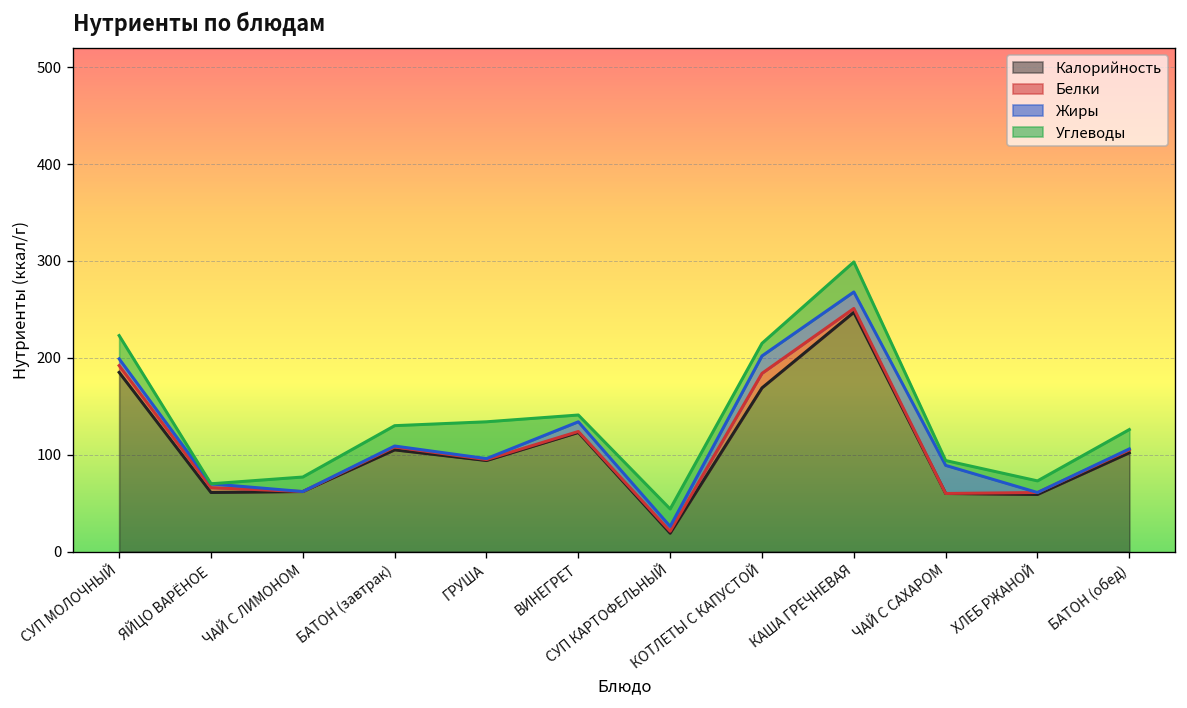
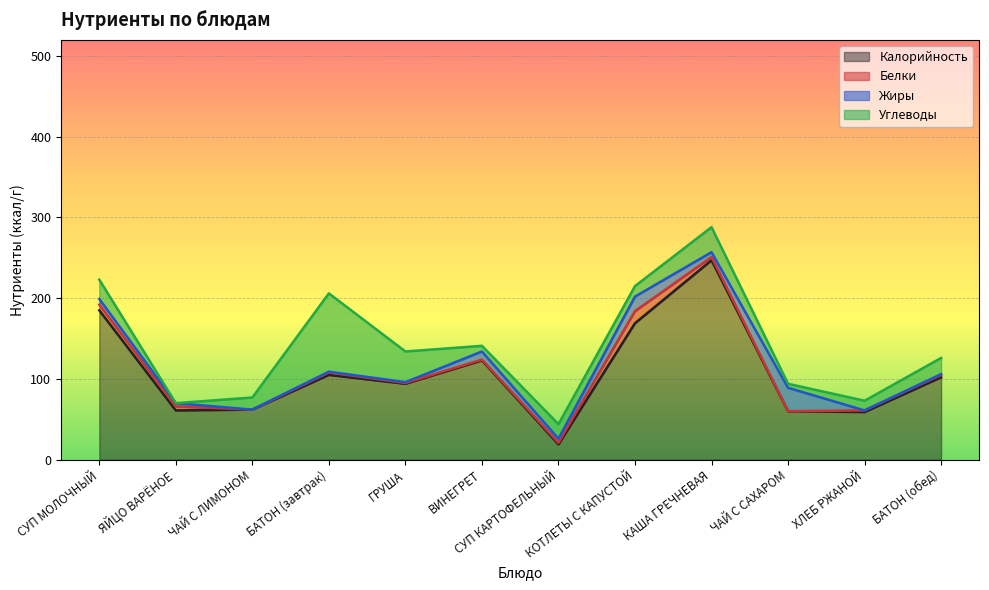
Углеводы, БАТОН (завтрак): 20 -> 100
Жиры, КАША ГРЕЧНЕВАЯ: 20 -> 10
